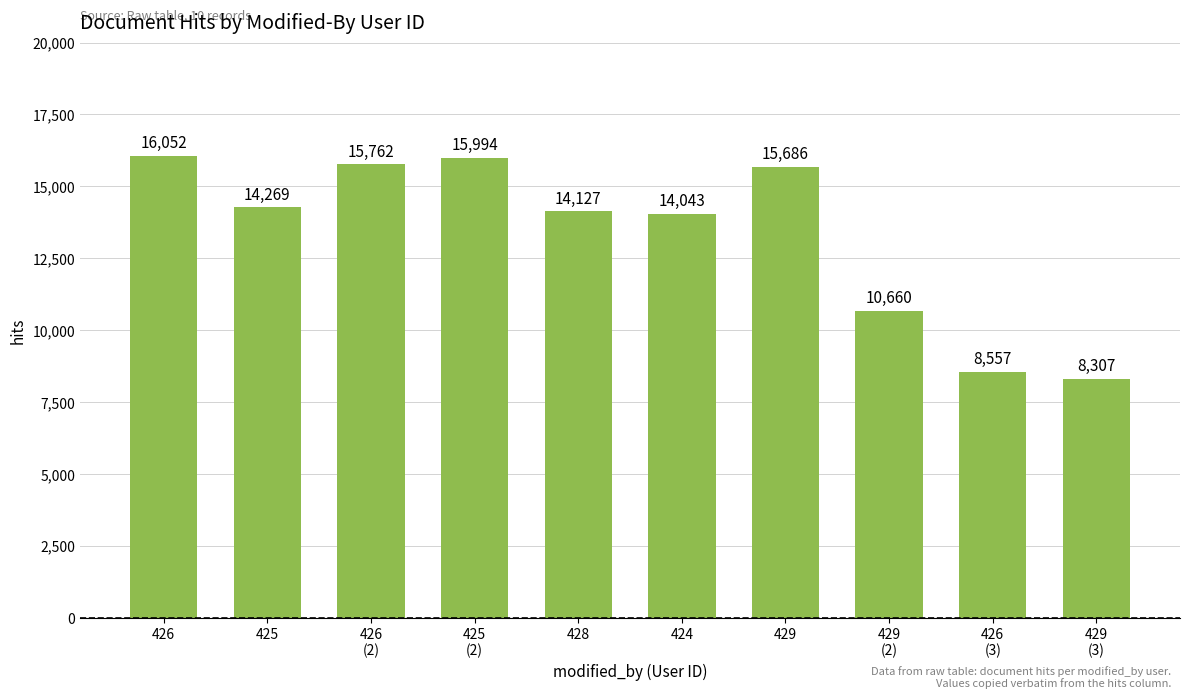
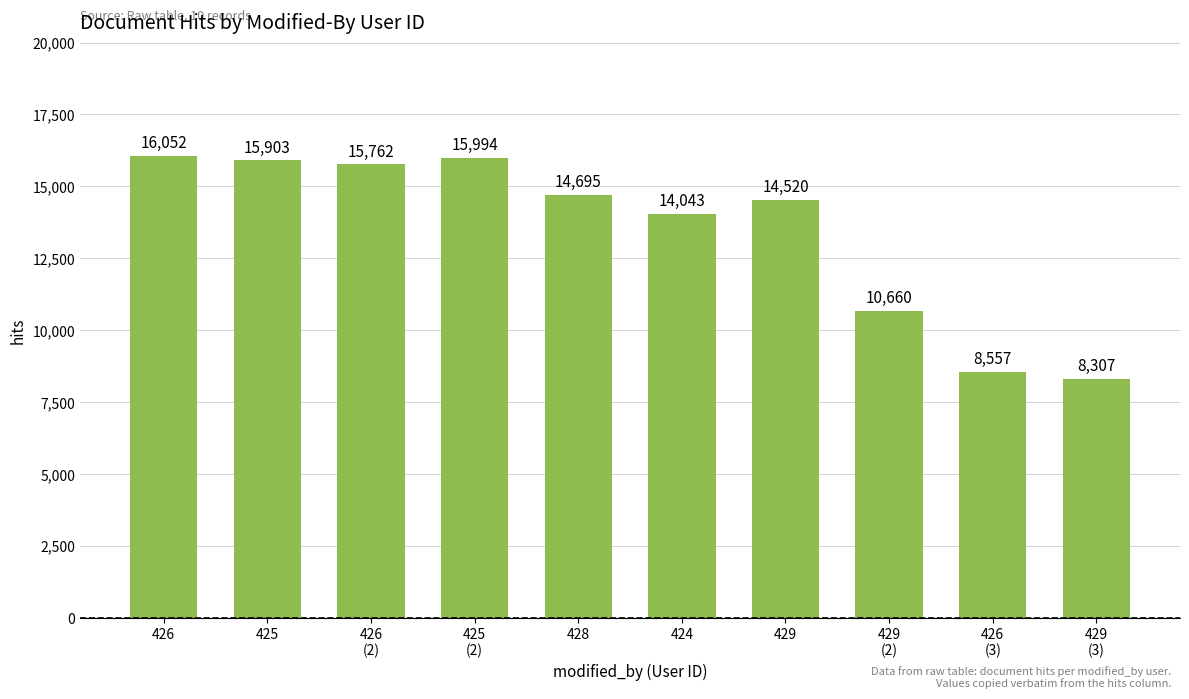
425: 14,269 -> 15,903
428: 14,127 -> 14,695
429: 15,686 -> 14,520
